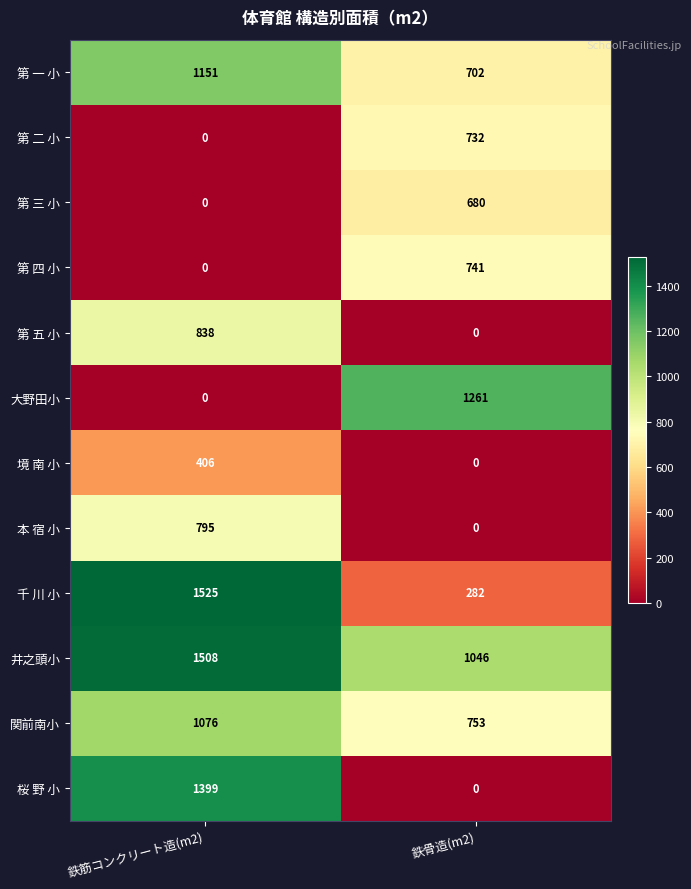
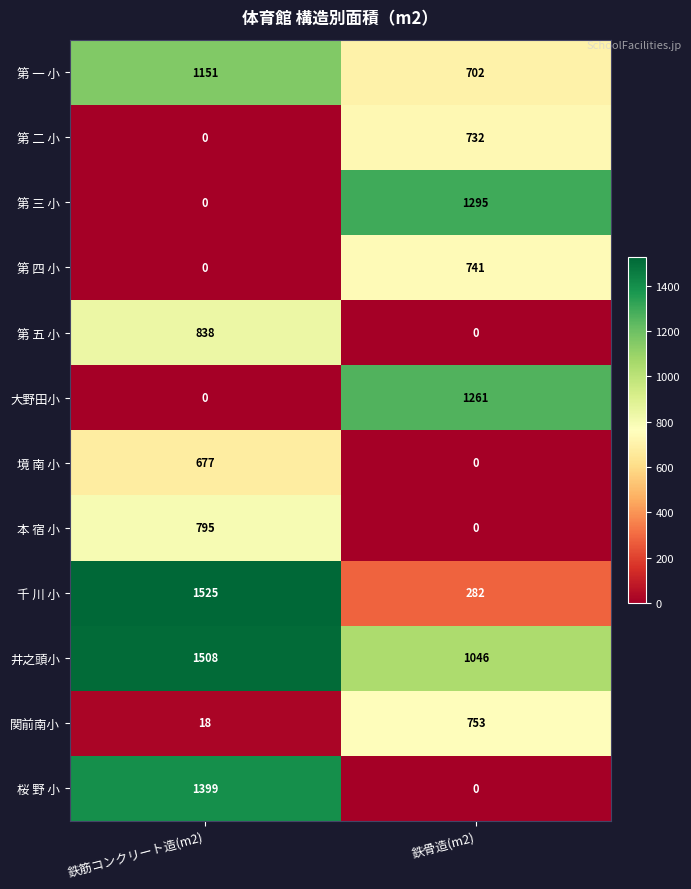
第 三 小, 鉄骨造(m2): 680 -> 1295
境 南 小, 鉄筋コンクリート造(m2): 406 -> 677
関前南小, 鉄筋コンクリート造(m2): 1076 -> 18
